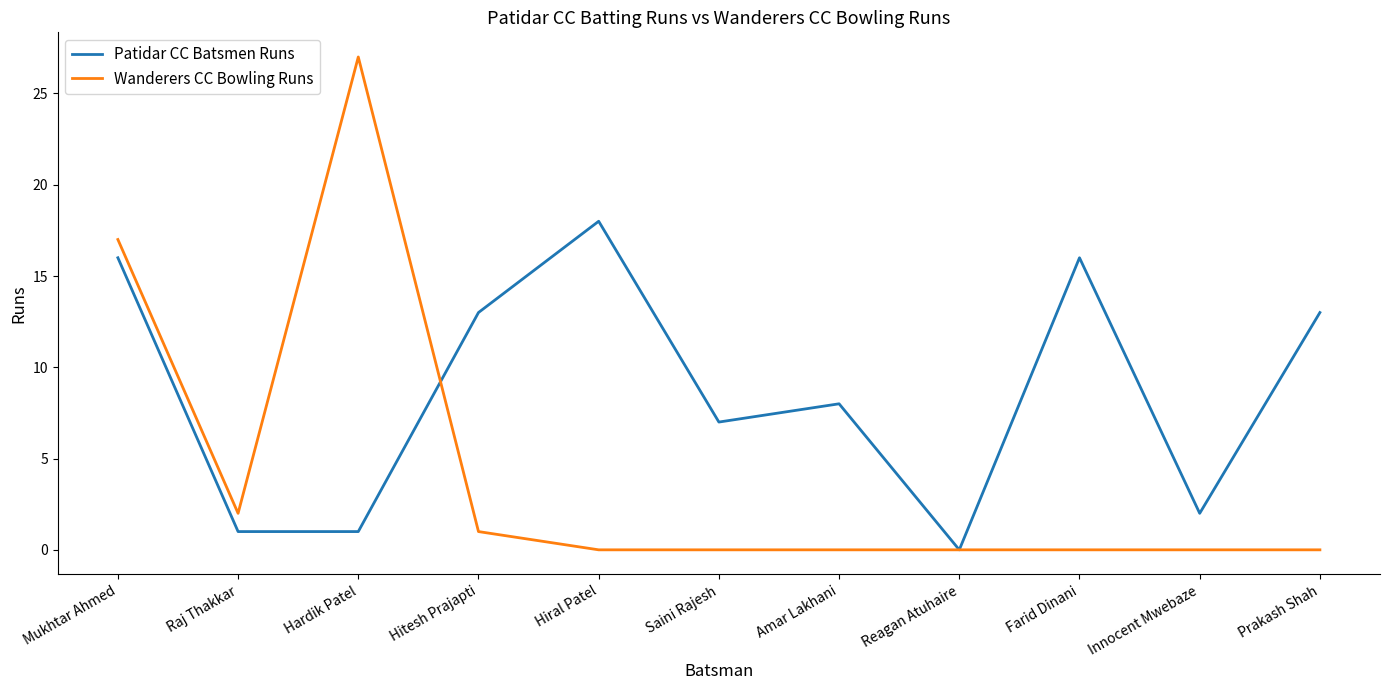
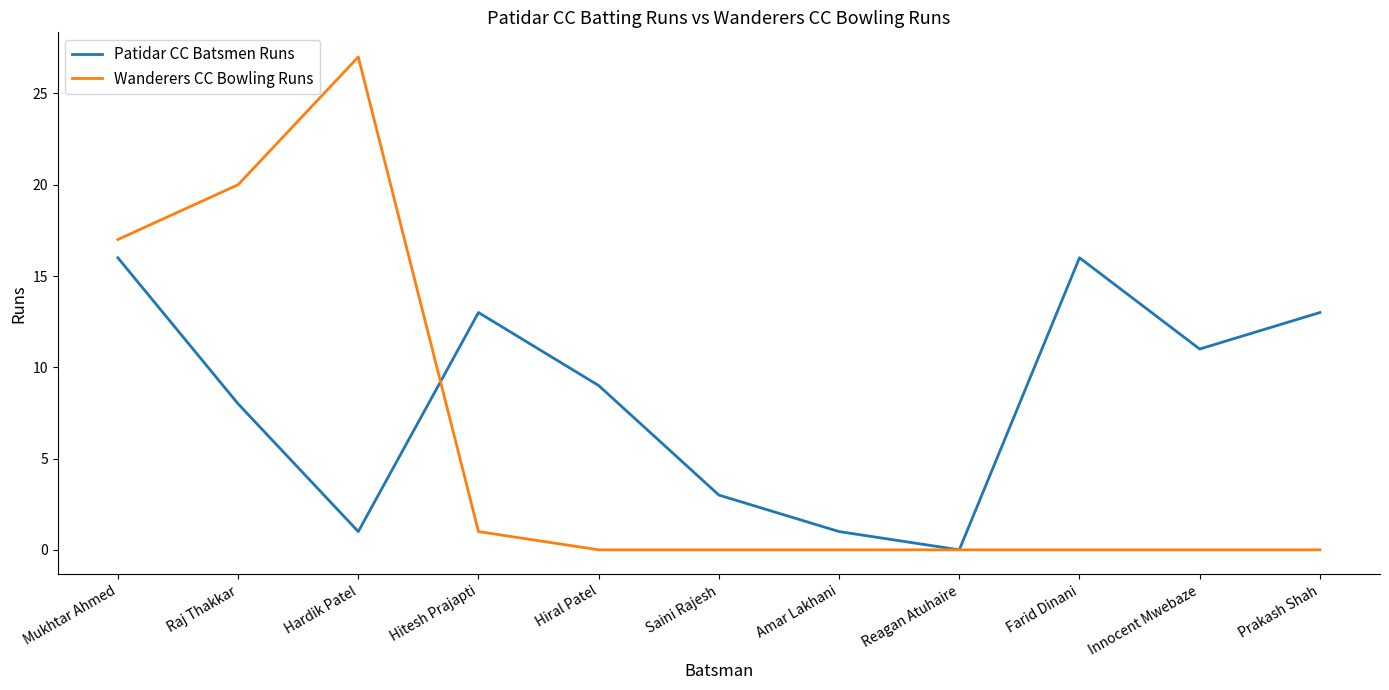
Patidar CC Batsmen Runs, Raj Thakkar: 1 -> 8
Wanderers CC Bowling Runs, Raj Thakkar: 2 -> 20
Patidar CC Batsmen Runs, Hiral Patel: 18 -> 9
Patidar CC Batsmen Runs, Saini Rajesh: 7 -> 3
Patidar CC Batsmen Runs, Amar Lakhani: 8 -> 1
Patidar CC Batsmen Runs, Innocent Mwebaze: 2 -> 11
